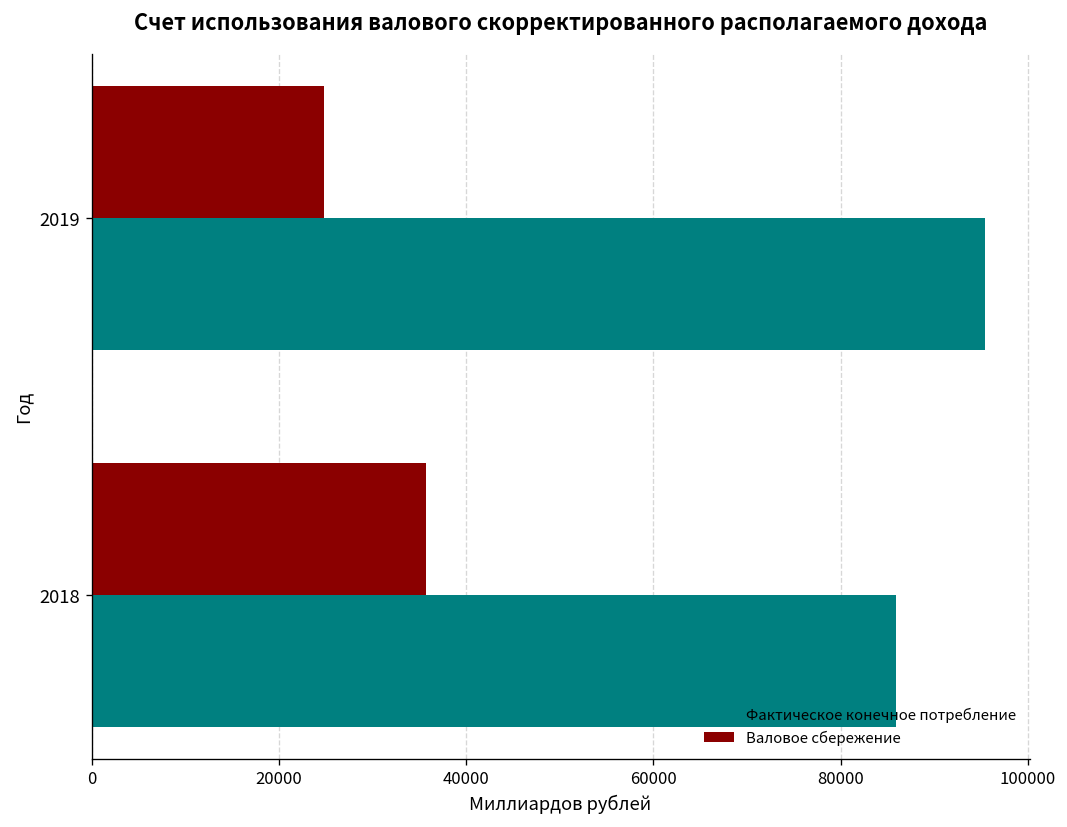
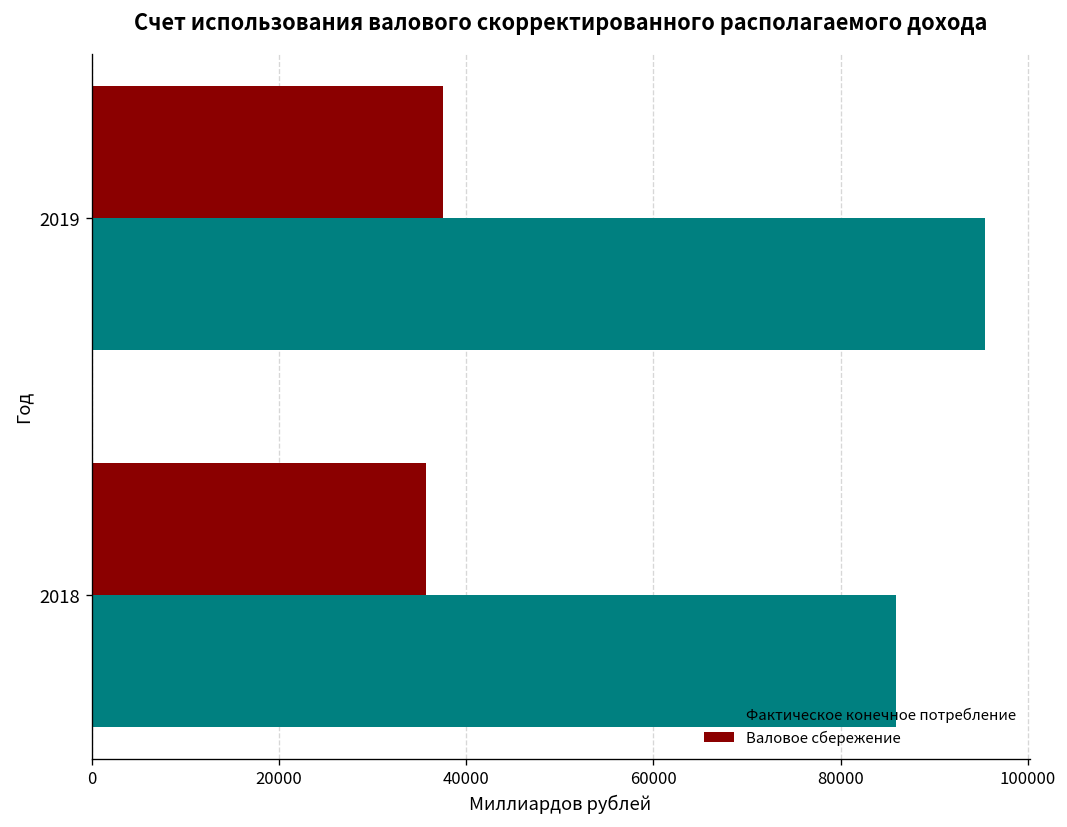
Валовое сбережение, 2019: 25000 -> 37000
